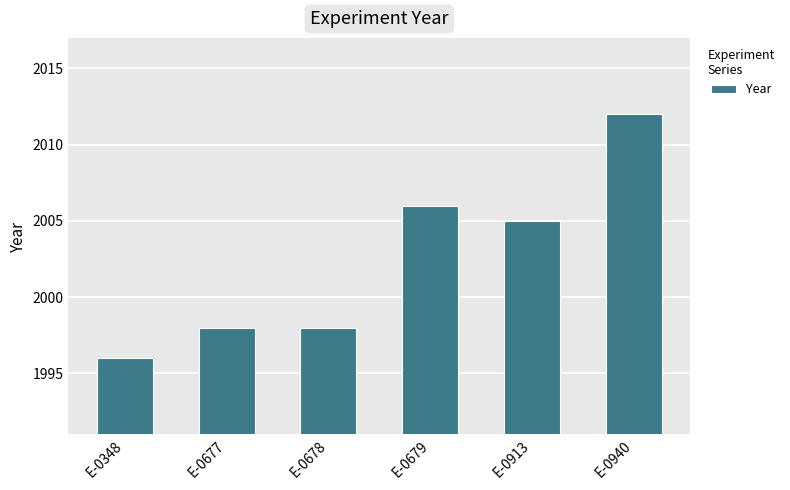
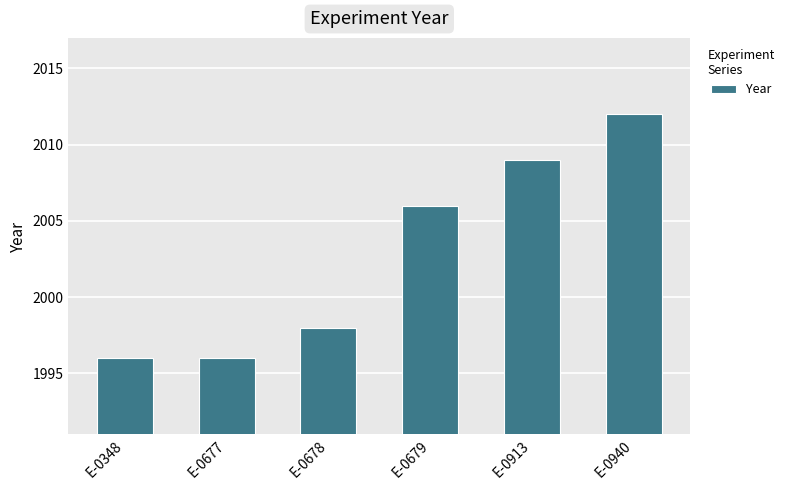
E-0677: 1998 -> 1996
E-0913: 2005 -> 2009
